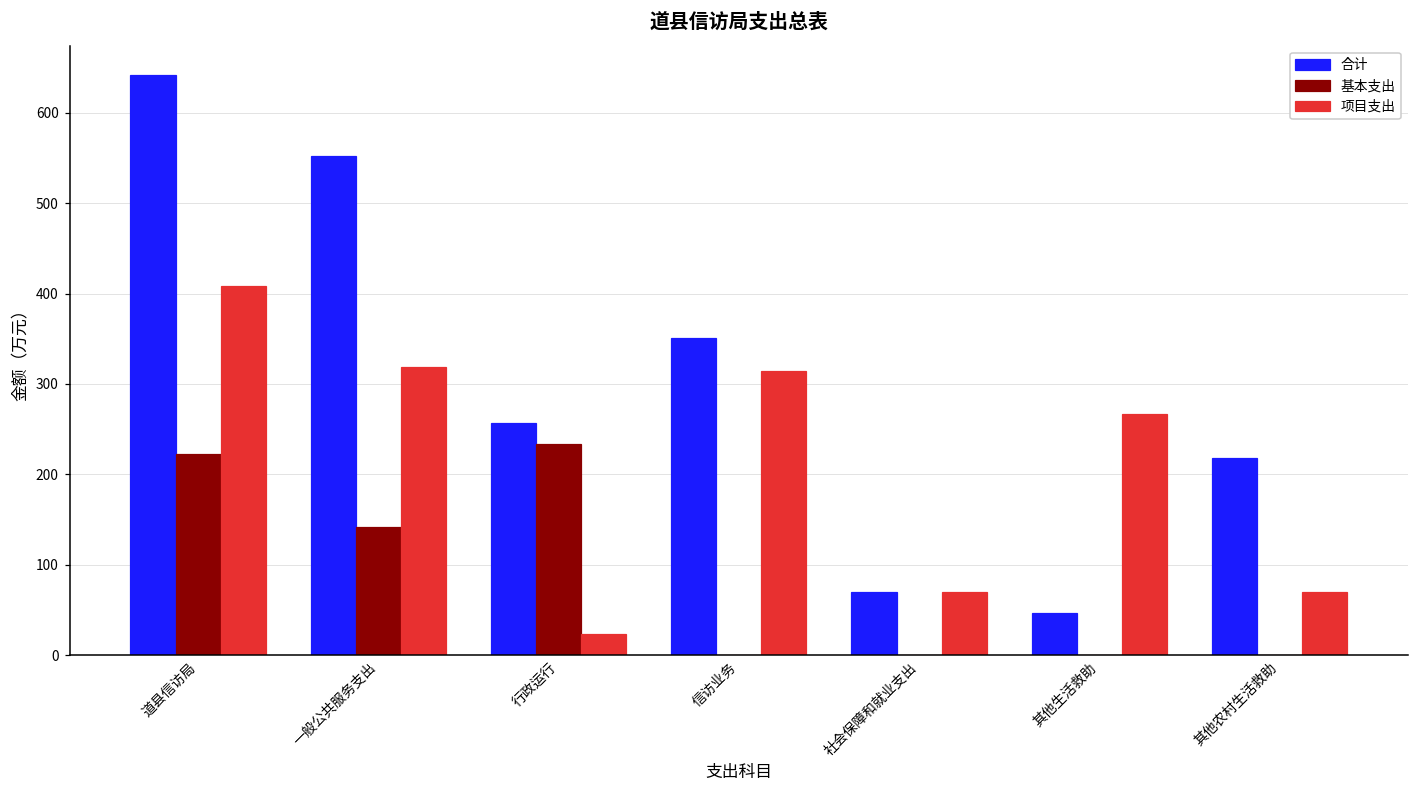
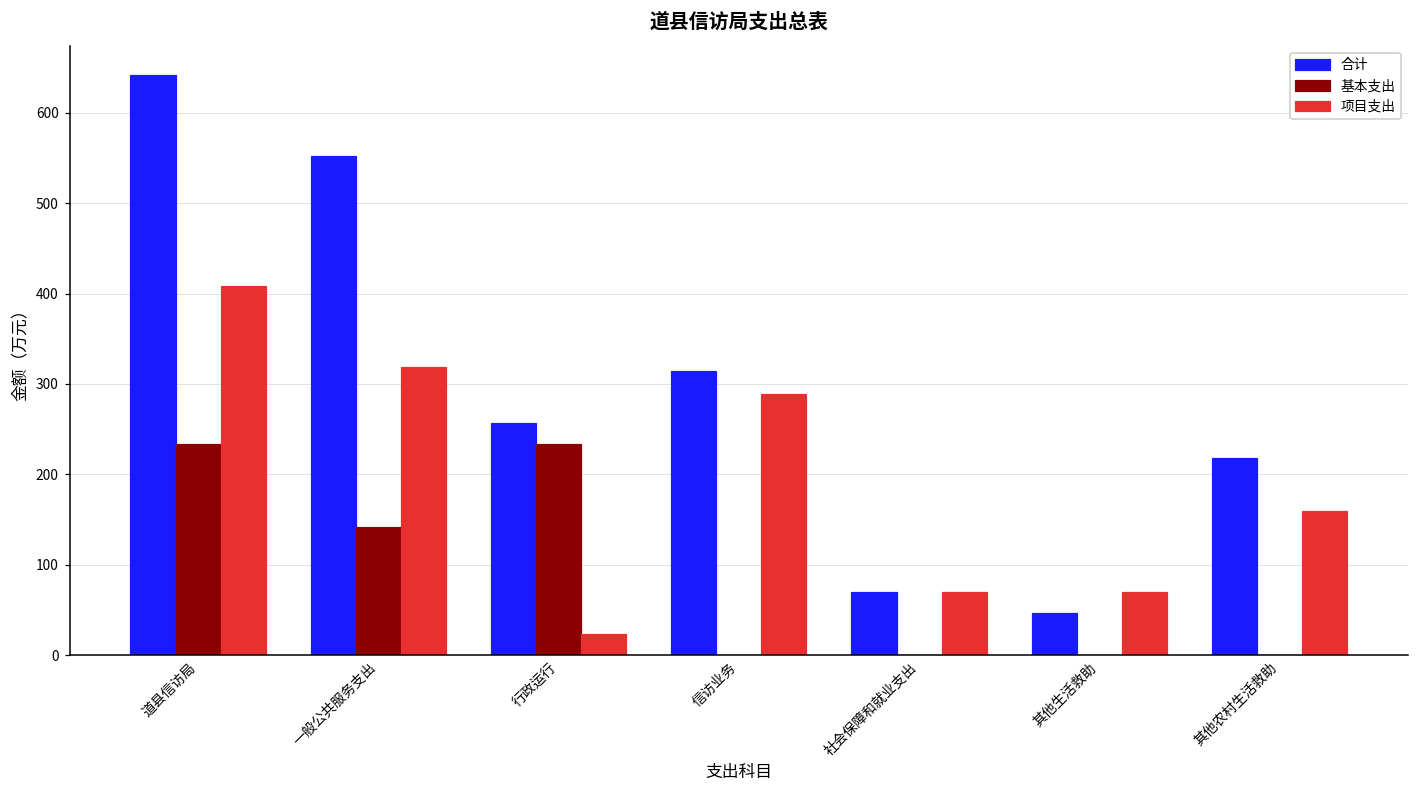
基本支出, 道县信访局: 220 -> 230
合计, 信访业务: 350 -> 310
项目支出, 信访业务: 310 -> 290
项目支出, 其他生活救助: 270 -> 70
项目支出, 其他农村生活救助: 70 -> 160
